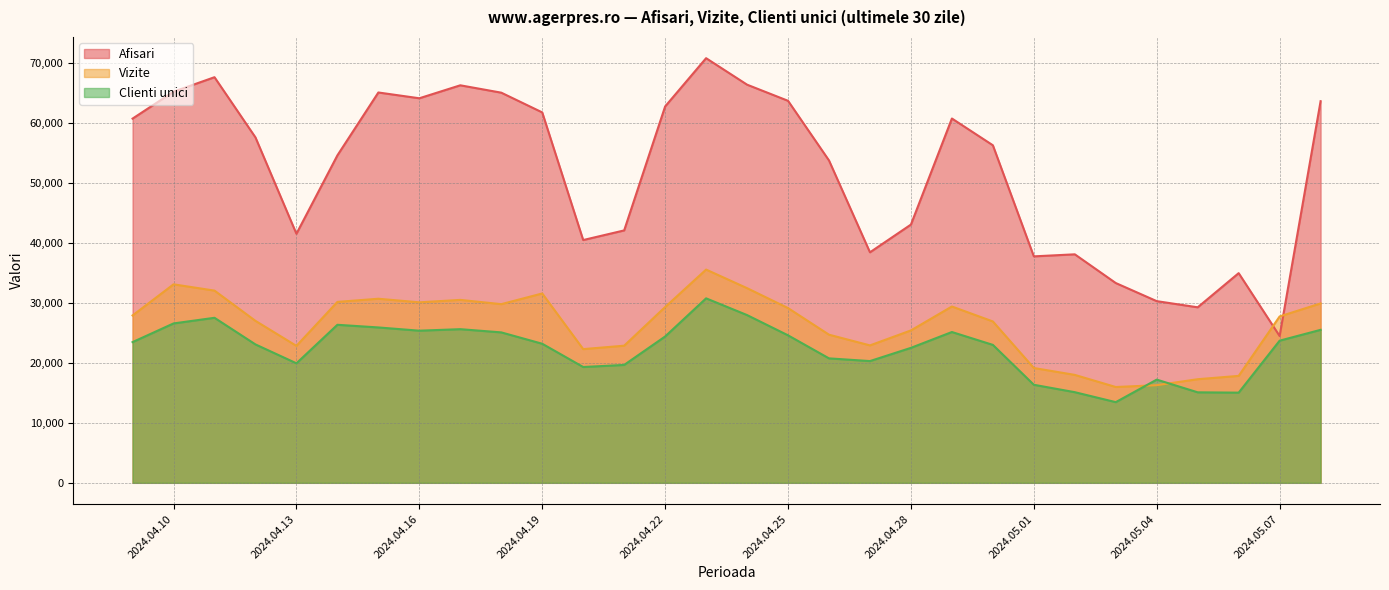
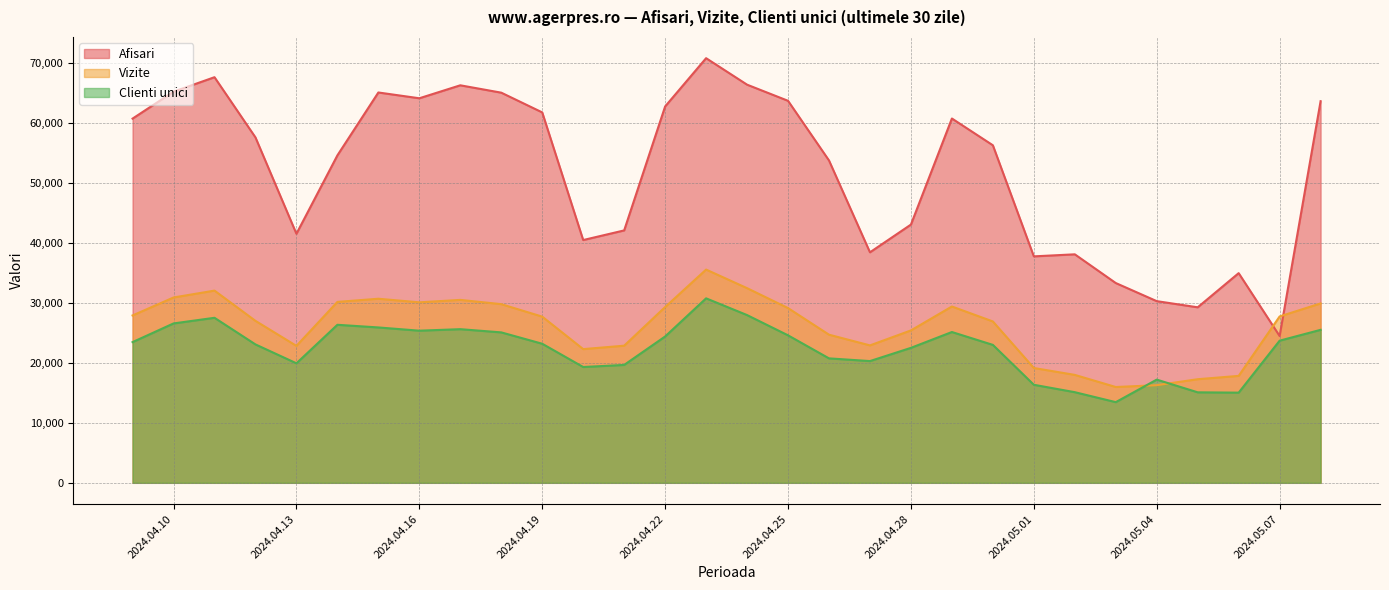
Vizite, 2024.04.10: 33,000 -> 31,000
Vizite, 2024.04.19: 32,000 -> 28,000
